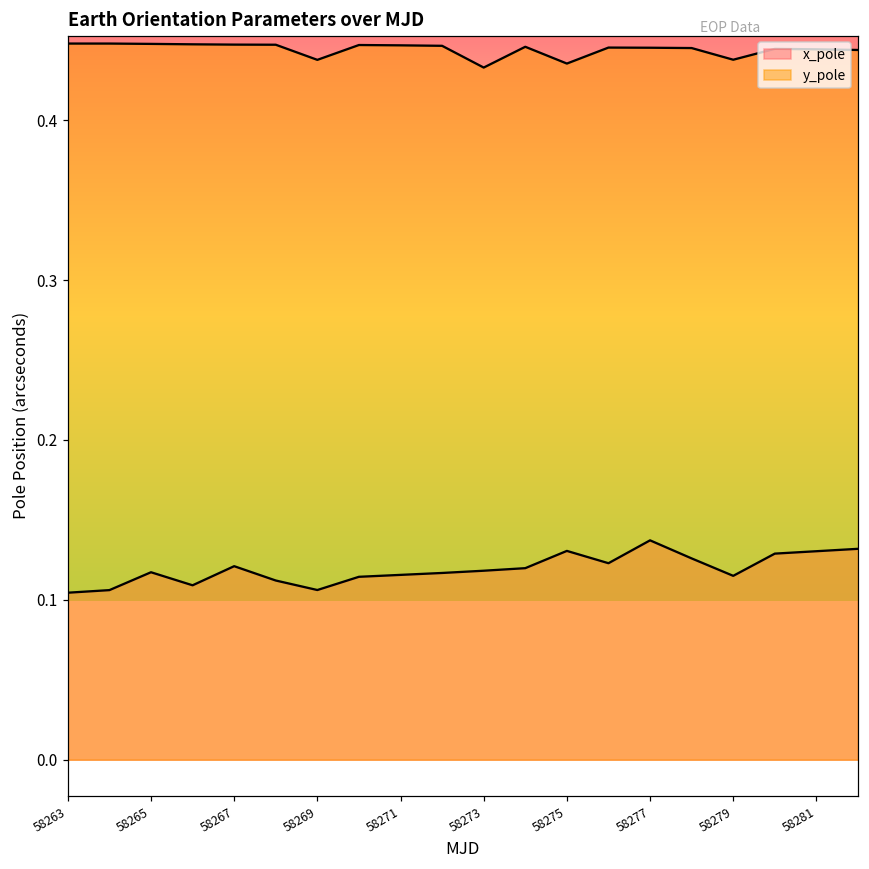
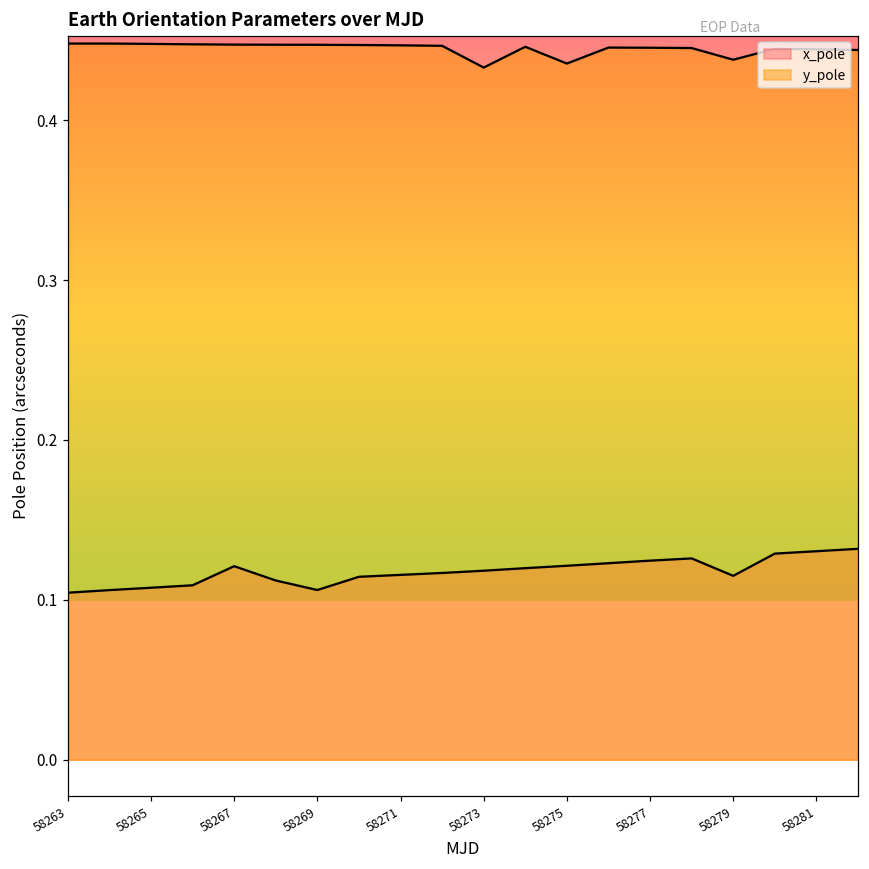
x_pole, 58265: 0.117 -> 0.108
y_pole, 58269: 0.438 -> 0.447
x_pole, 58275: 0.131 -> 0.121
x_pole, 58277: 0.137 -> 0.125
